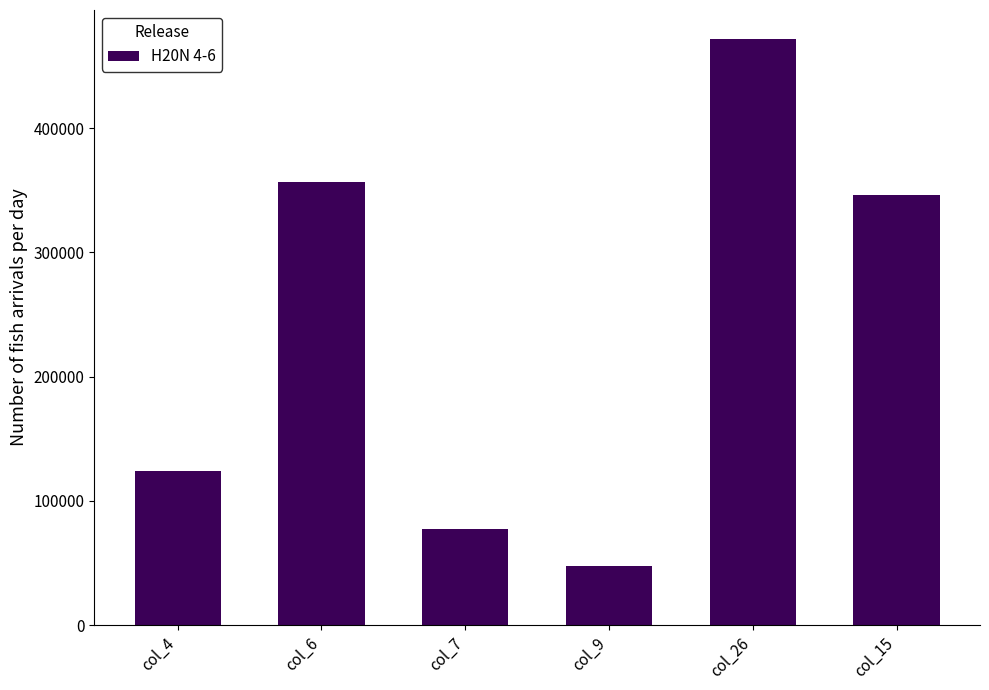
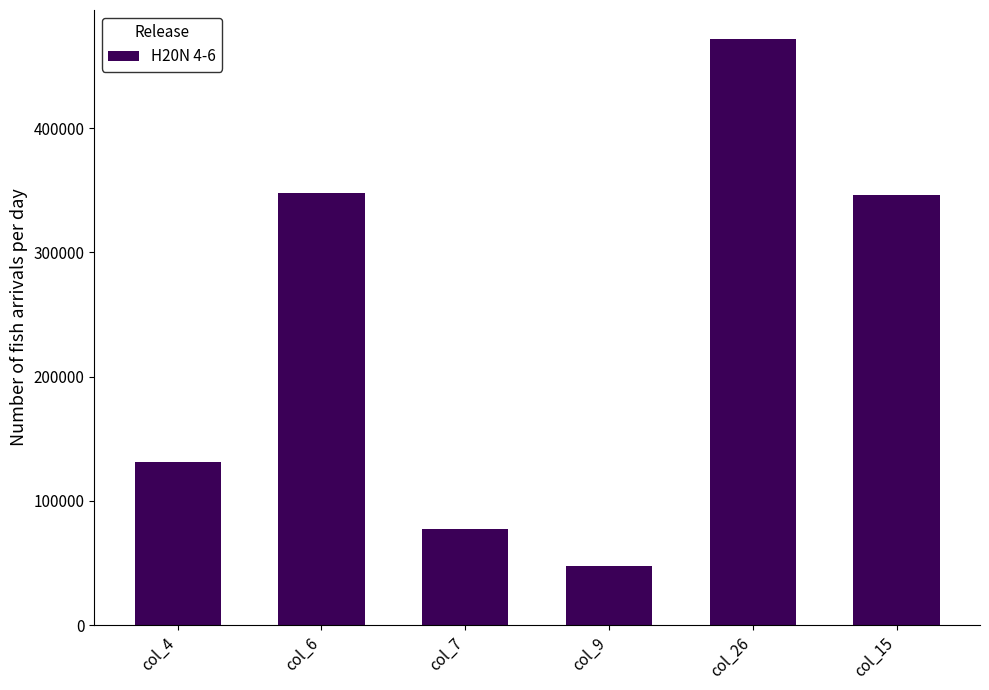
col_4: 124000 -> 131000
col_6: 357000 -> 347000
